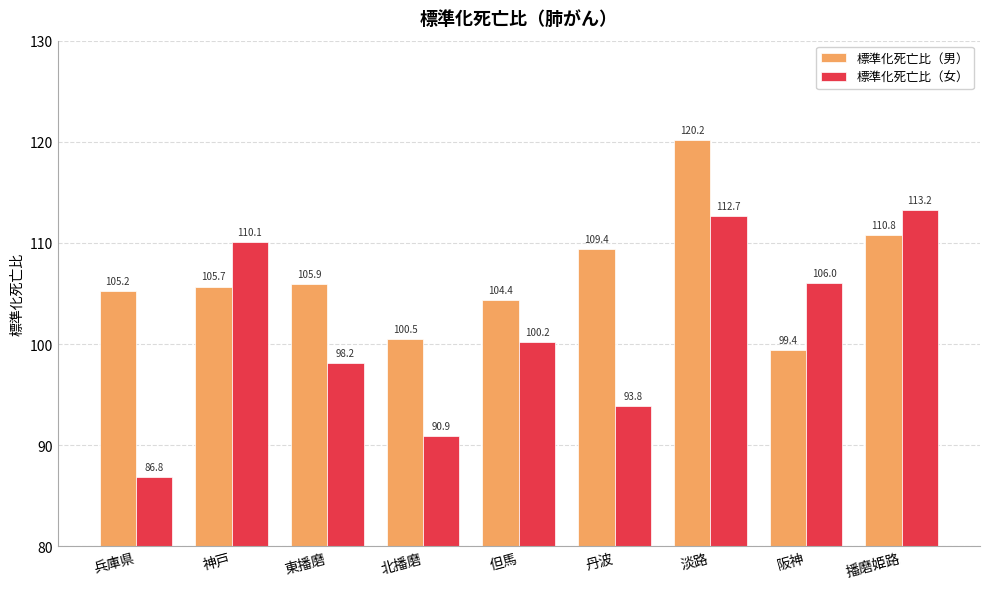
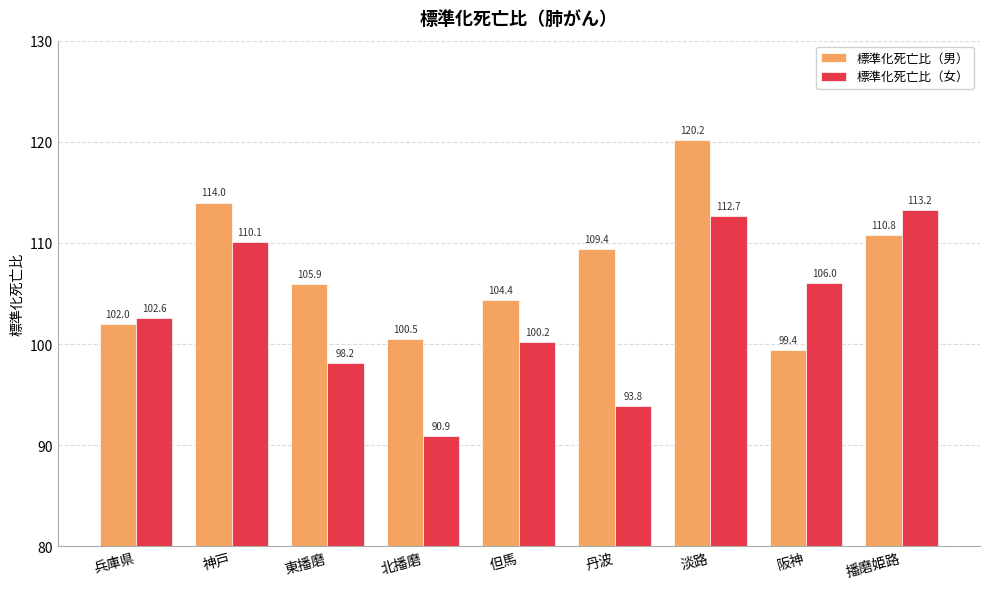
標準化死亡比（男）, 兵庫県: 105.2 -> 102.0
標準化死亡比（女）, 兵庫県: 86.8 -> 102.6
標準化死亡比（男）, 神戸: 105.7 -> 114.0
